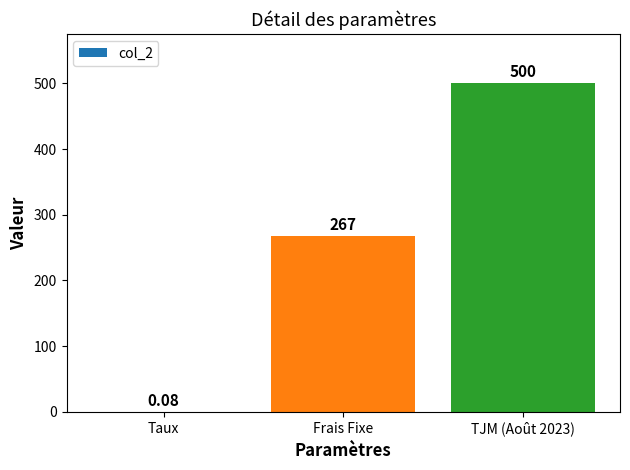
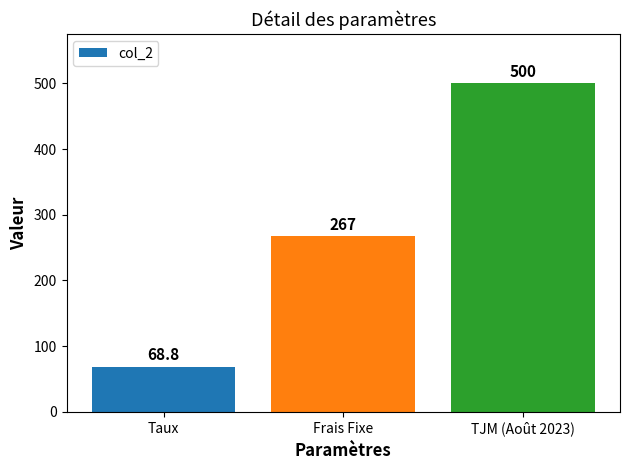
Taux: 0.08 -> 68.8
